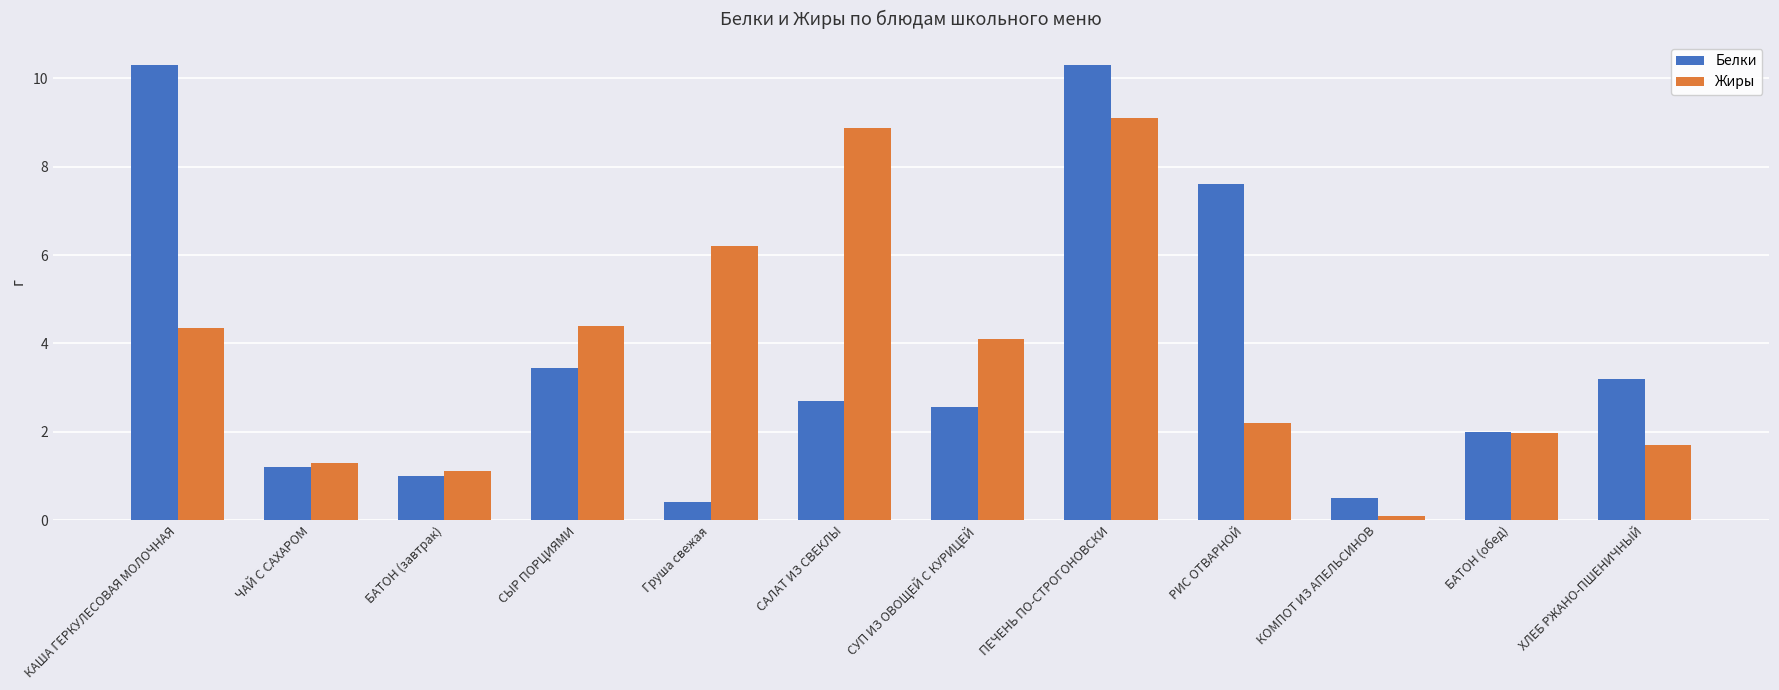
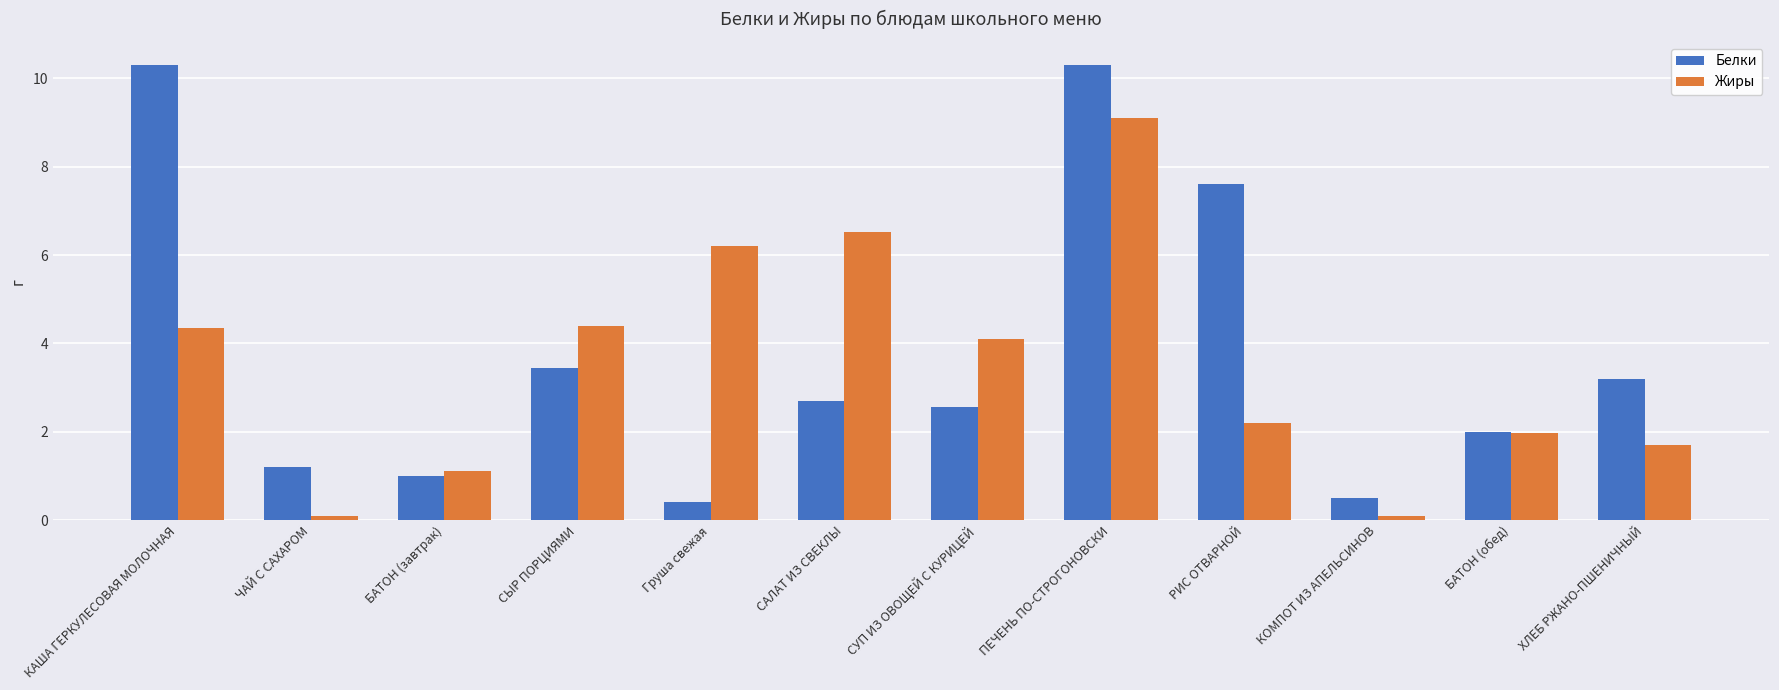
Жиры, ЧАЙ С САХАРОМ: 1.3 -> 0.1
Жиры, САЛАТ ИЗ СВЕКЛЫ: 8.9 -> 6.5
